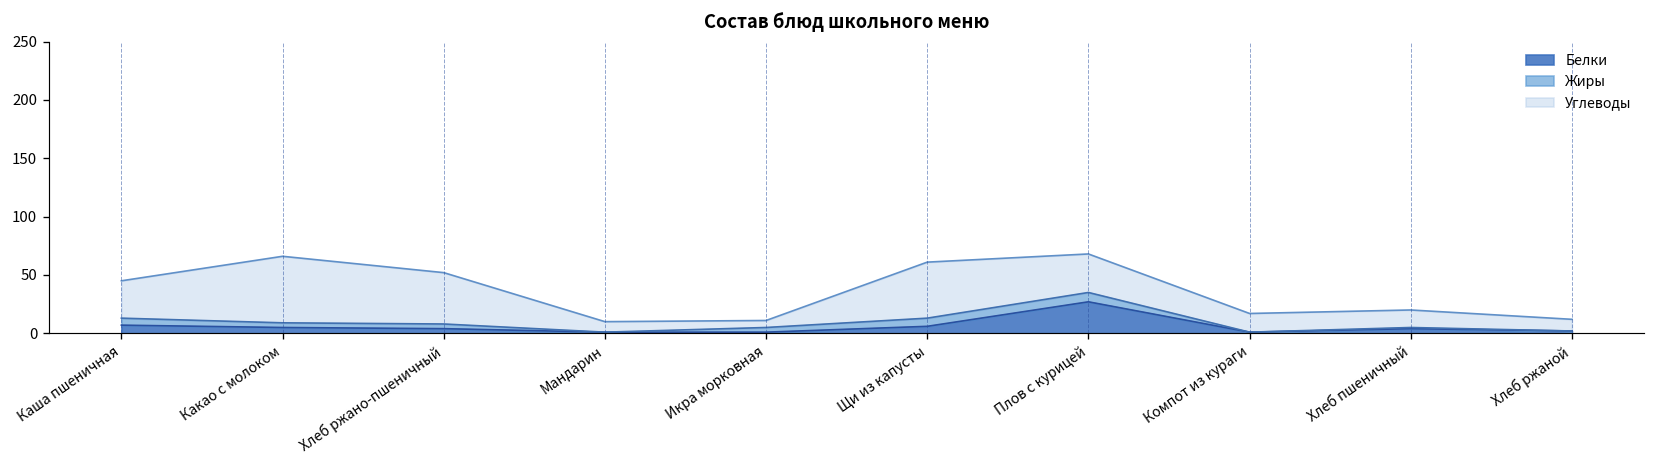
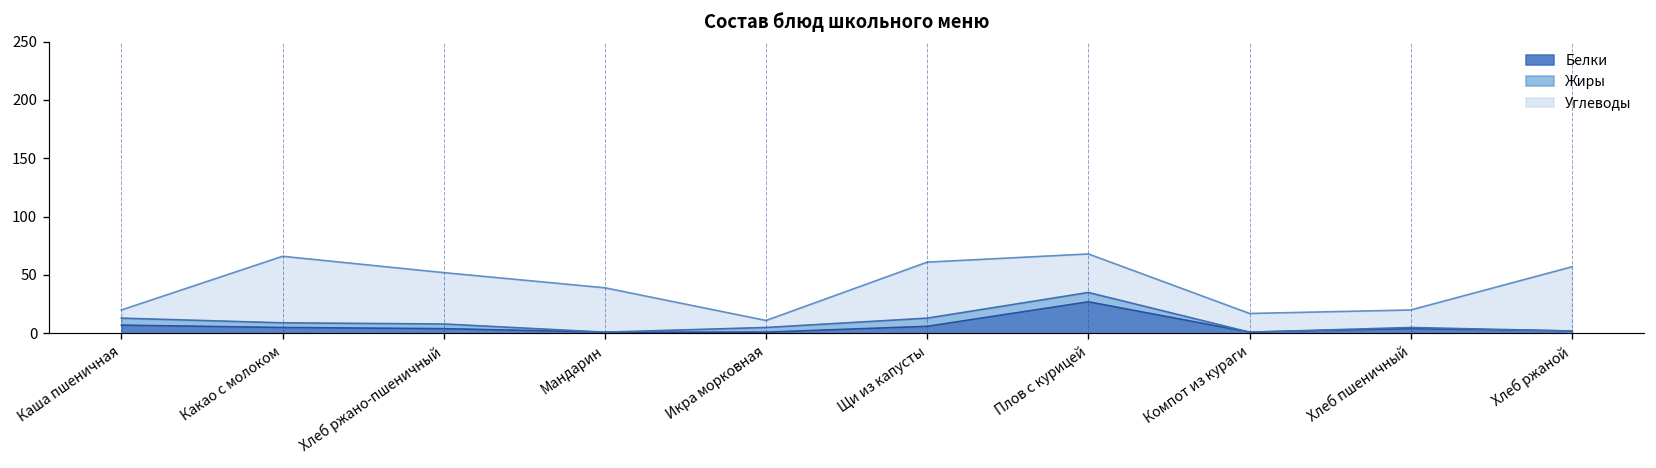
Углеводы, Каша пшеничная: 30 -> 10
Углеводы, Мандарин: 10 -> 40
Углеводы, Хлеб ржаной: 10 -> 60
